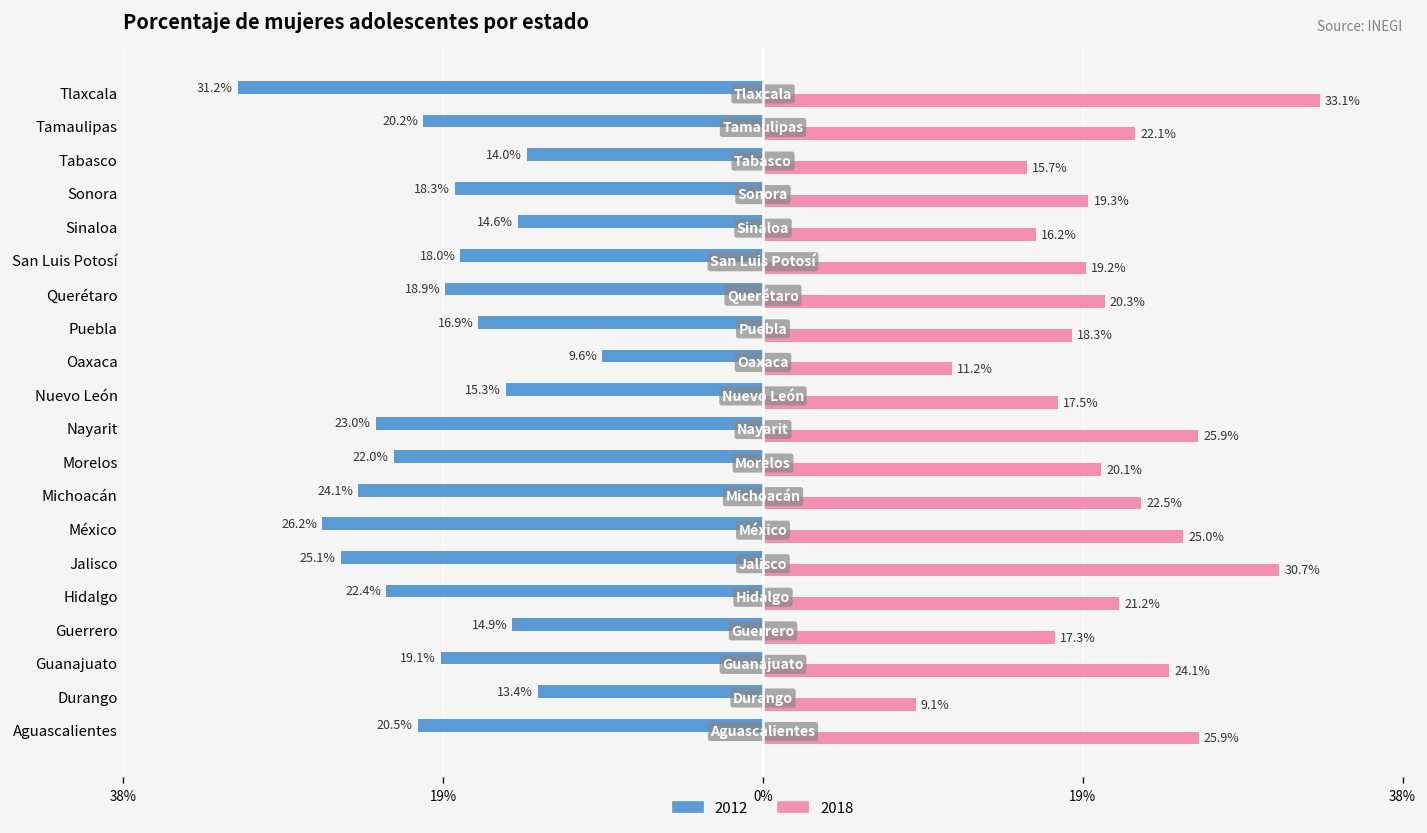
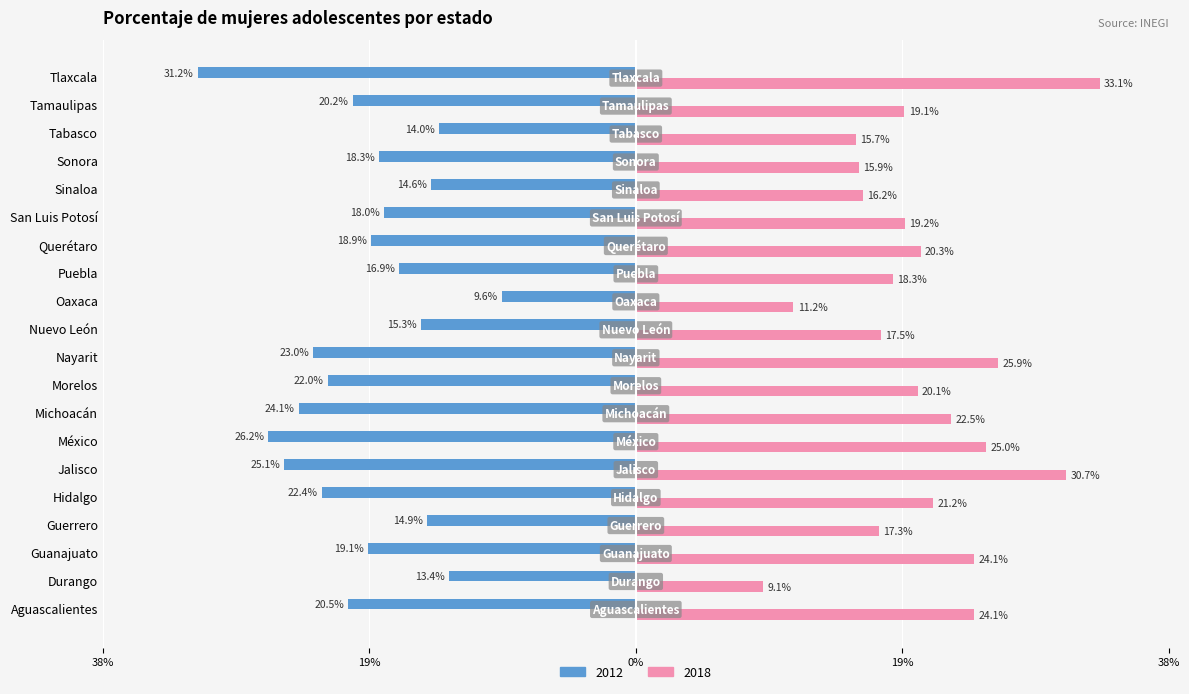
2018, Tamaulipas: 22.1% -> 19.1%
2018, Sonora: 19.3% -> 15.9%
2018, Aguascalientes: 25.9% -> 24.1%
